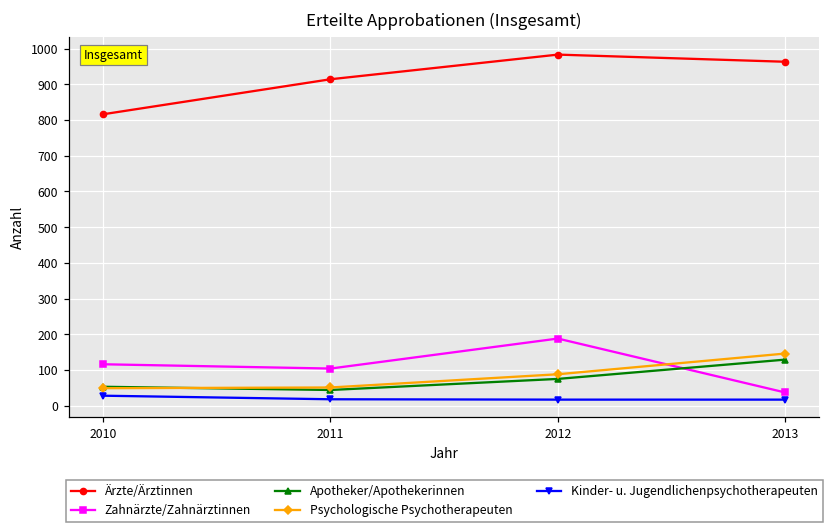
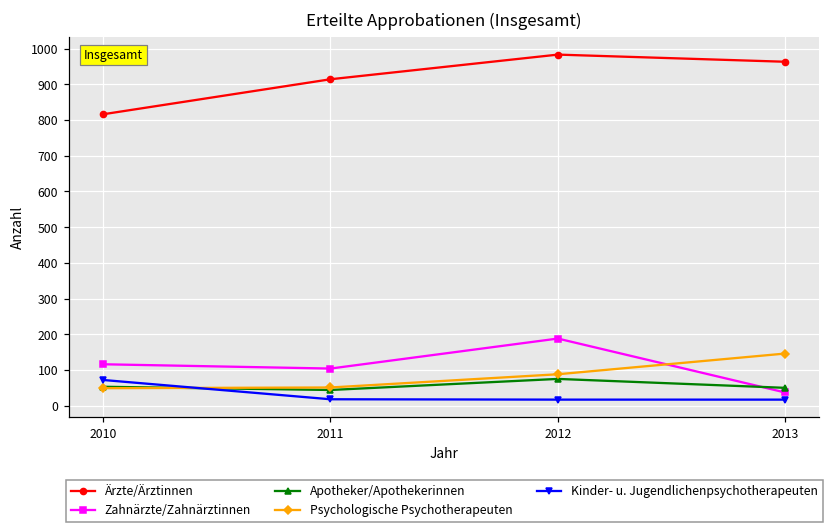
Kinder- u. Jugendlichenpsychotherapeuten, 2010: 30 -> 70
Apotheker/Apothekerinnen, 2013: 130 -> 50
